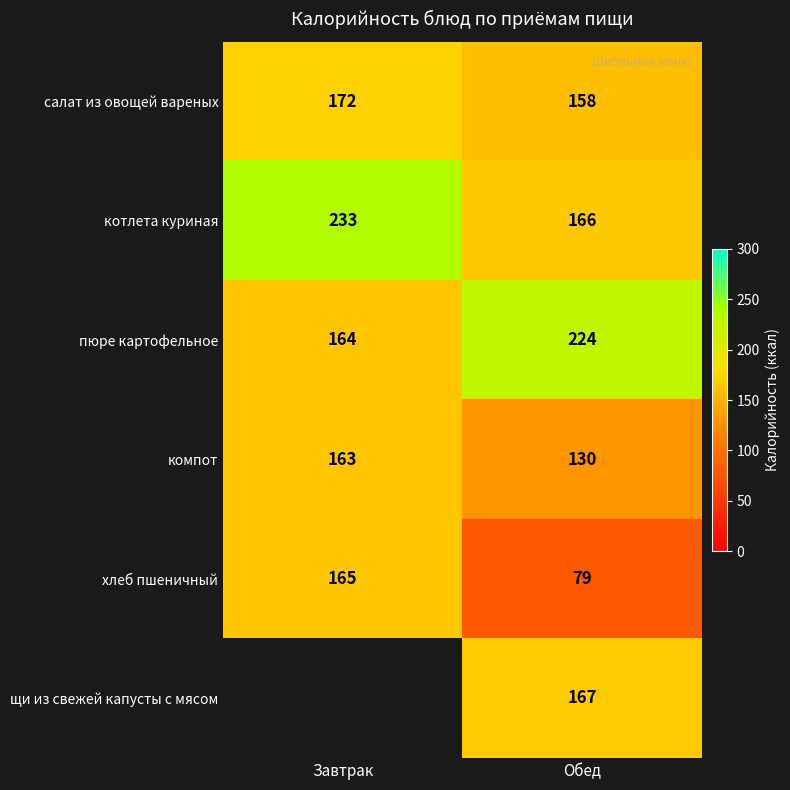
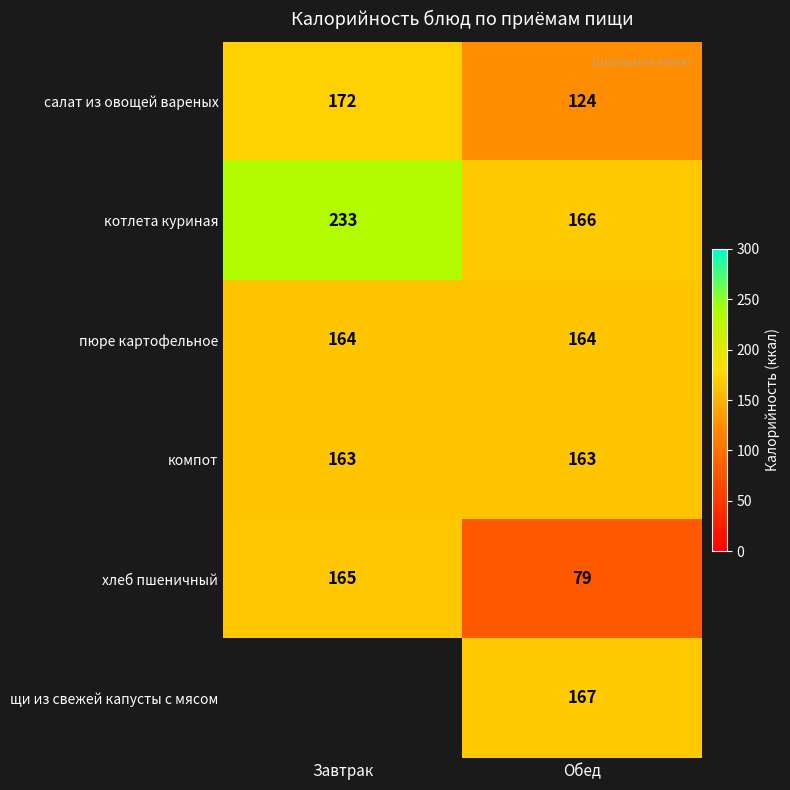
салат из овощей вареных, Обед: 158 -> 124
пюре картофельное, Обед: 224 -> 164
компот, Обед: 130 -> 163
